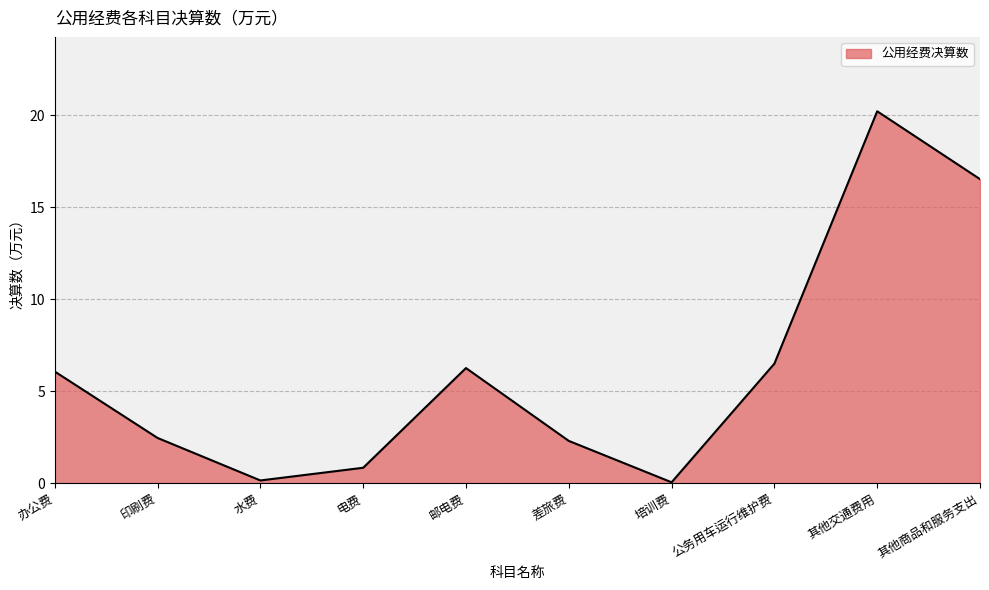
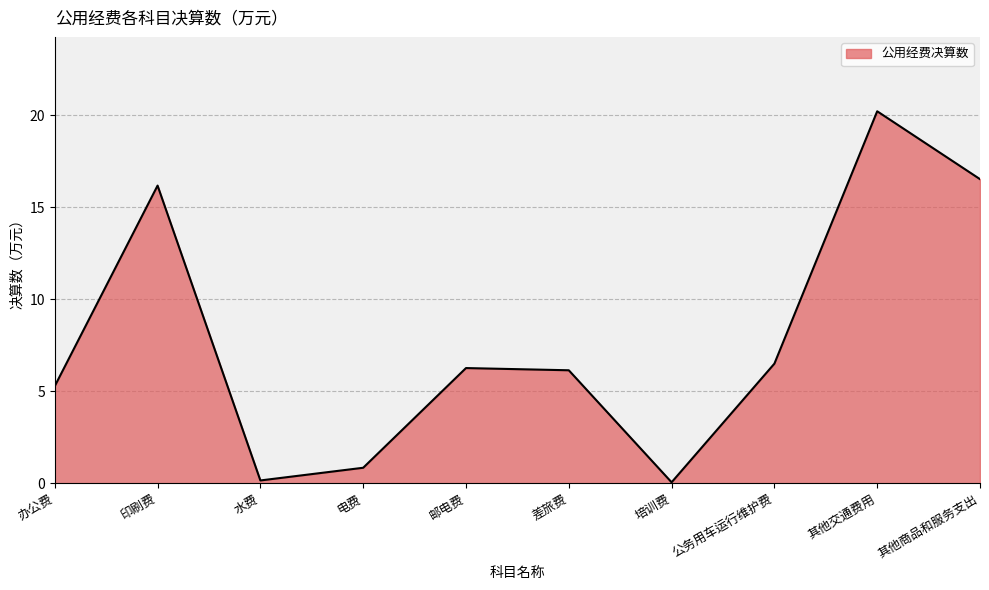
办公费: 6.1 -> 5.3
印刷费: 2.5 -> 16.2
差旅费: 2.3 -> 6.1
